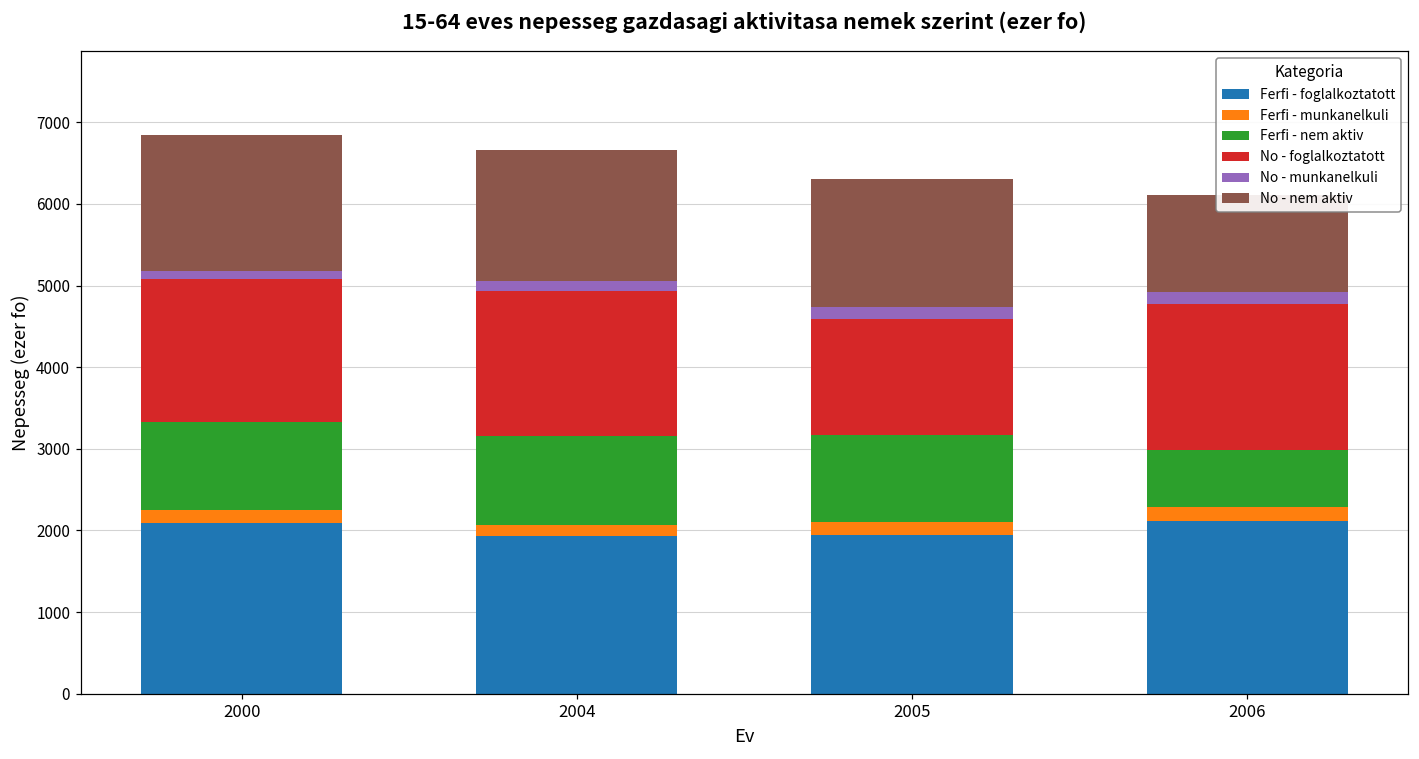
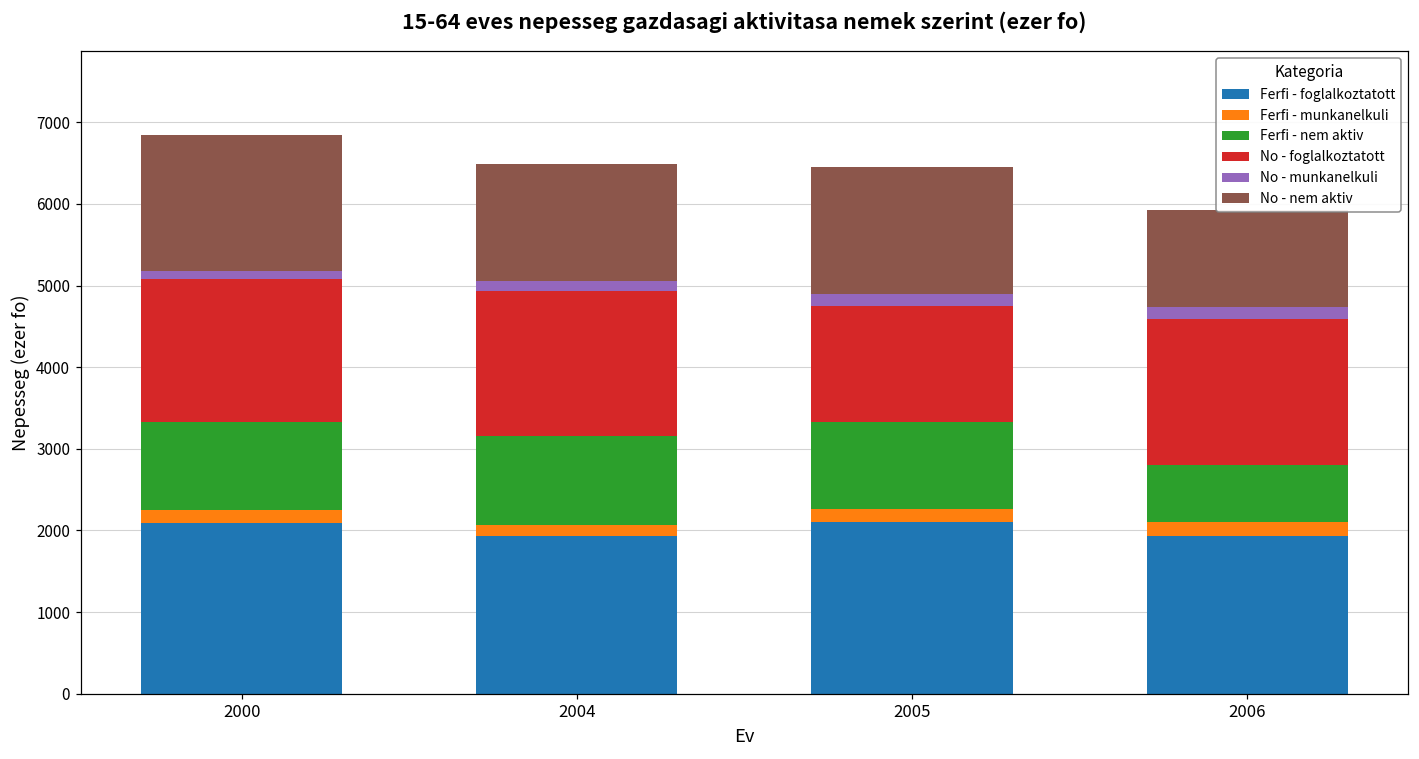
No - nem aktiv, 2004: 1600 -> 1400
Ferfi - foglalkoztatott, 2005: 1900 -> 2100
Ferfi - foglalkoztatott, 2006: 2100 -> 1900
